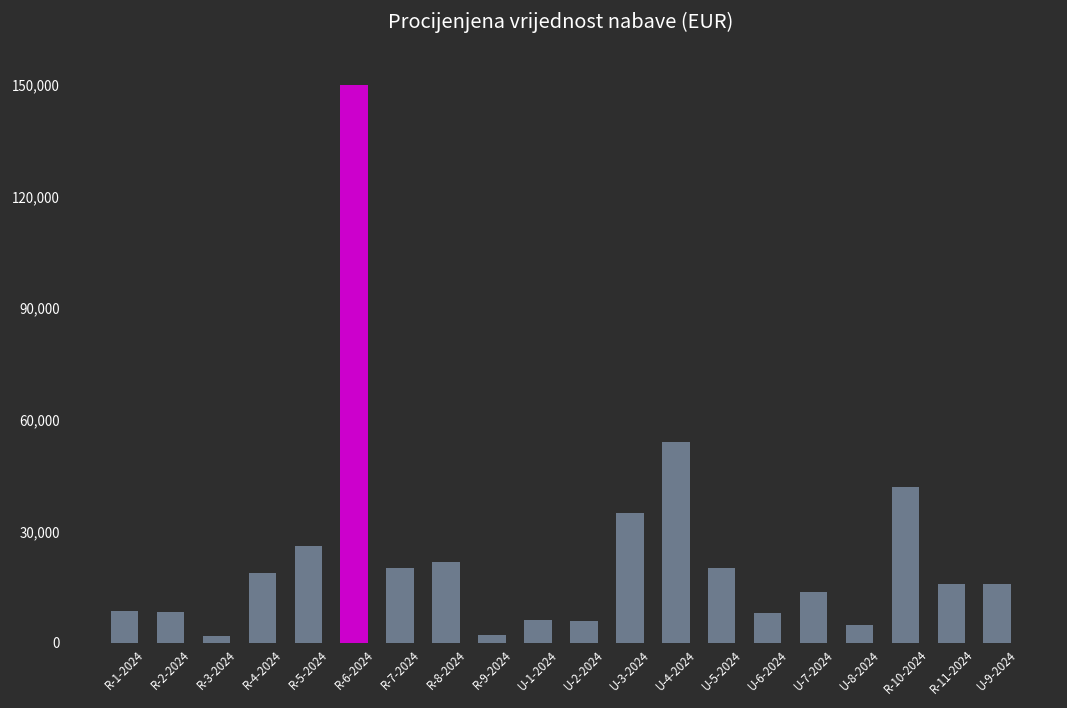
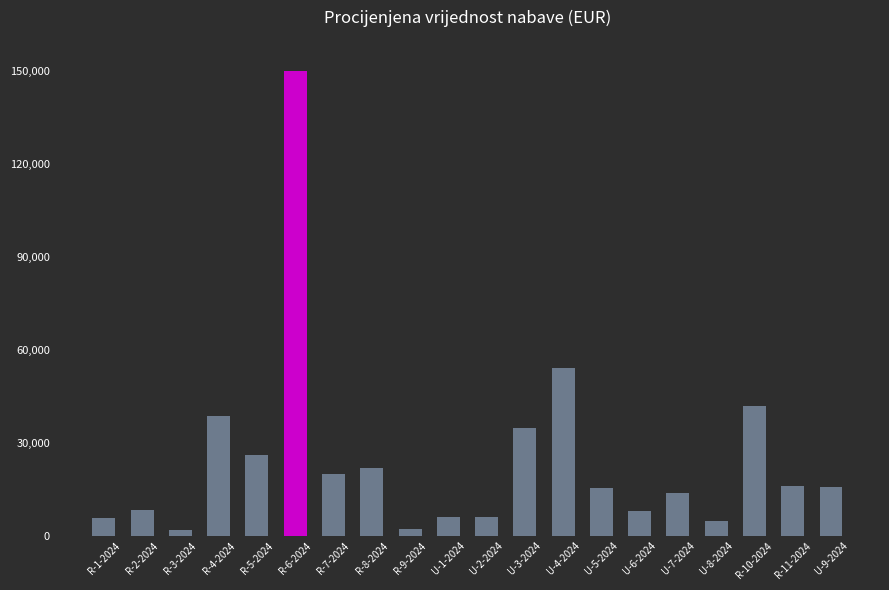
R-1-2024: 9,000 -> 6,000
R-4-2024: 19,000 -> 39,000
U-5-2024: 20,000 -> 15,000
